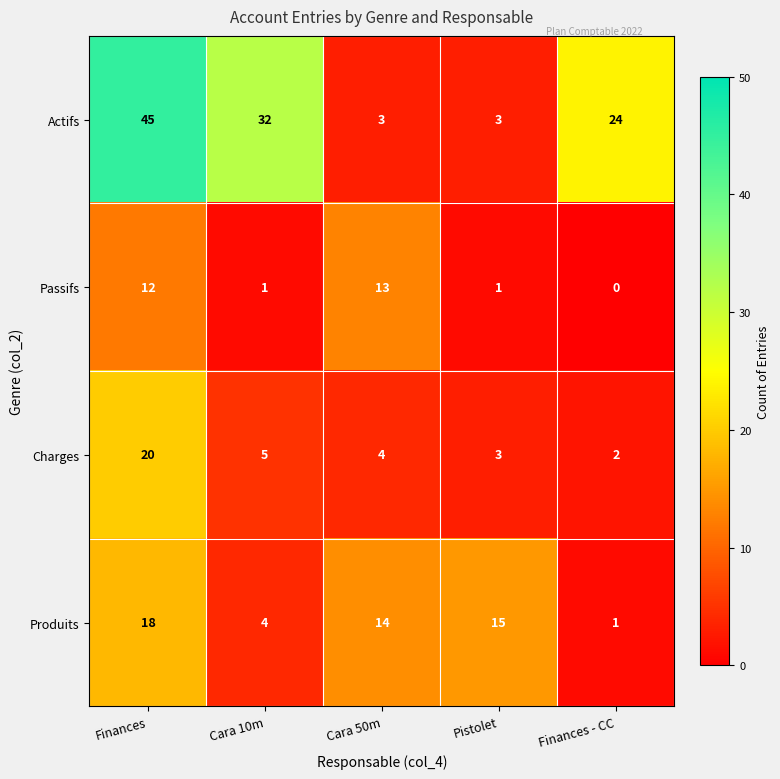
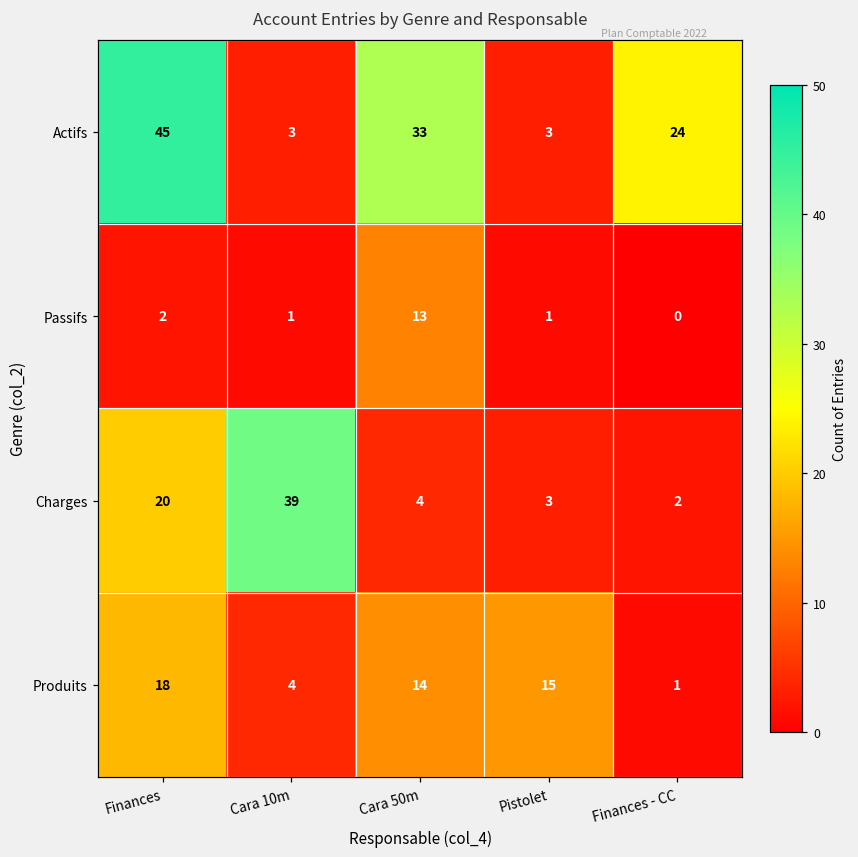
Actifs, Cara 10m: 32 -> 3
Actifs, Cara 50m: 3 -> 33
Passifs, Finances: 12 -> 2
Charges, Cara 10m: 5 -> 39
